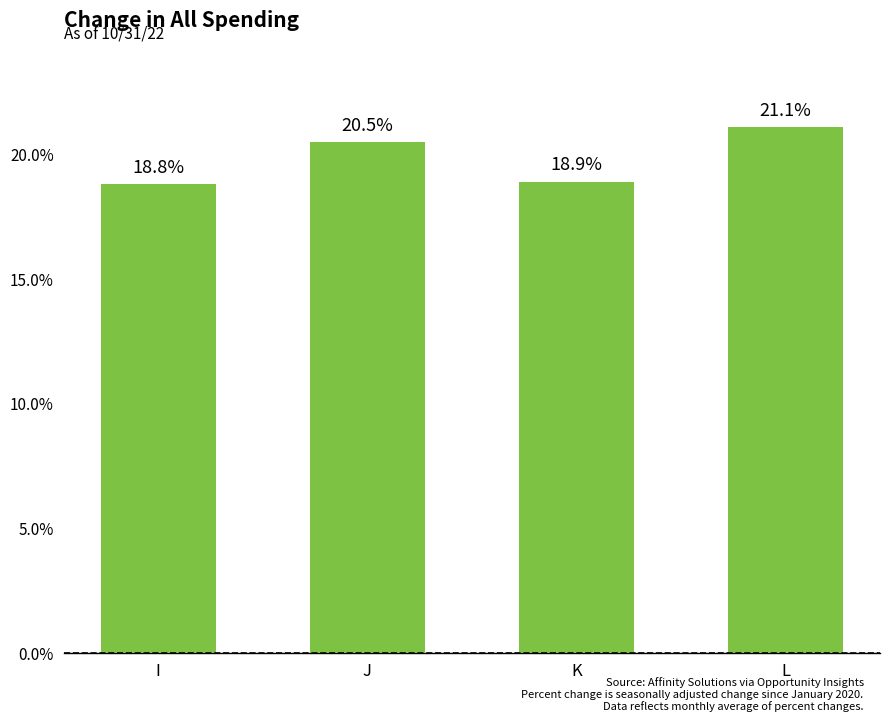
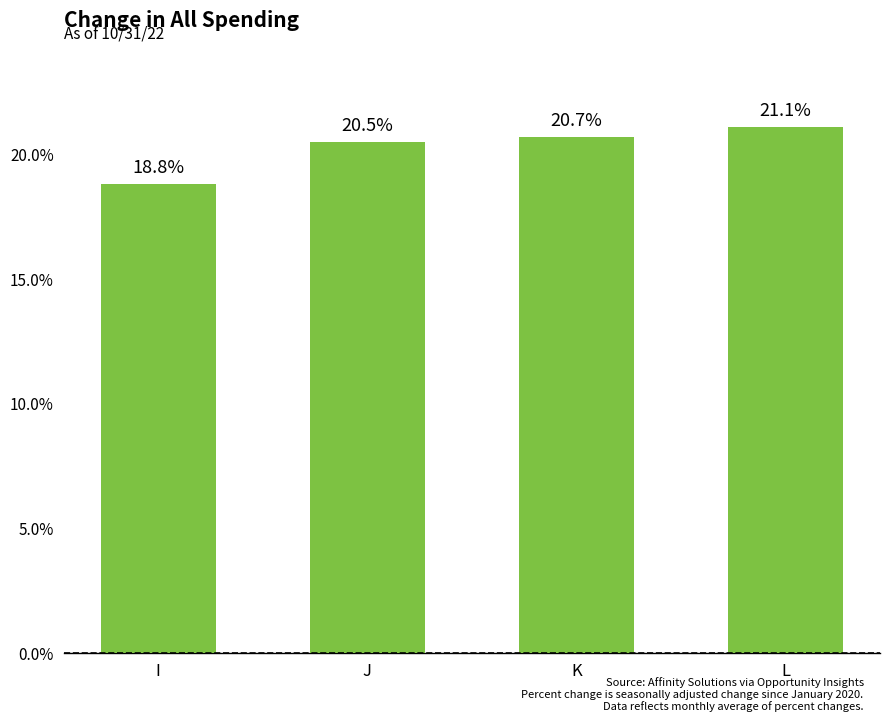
K: 18.9% -> 20.7%
